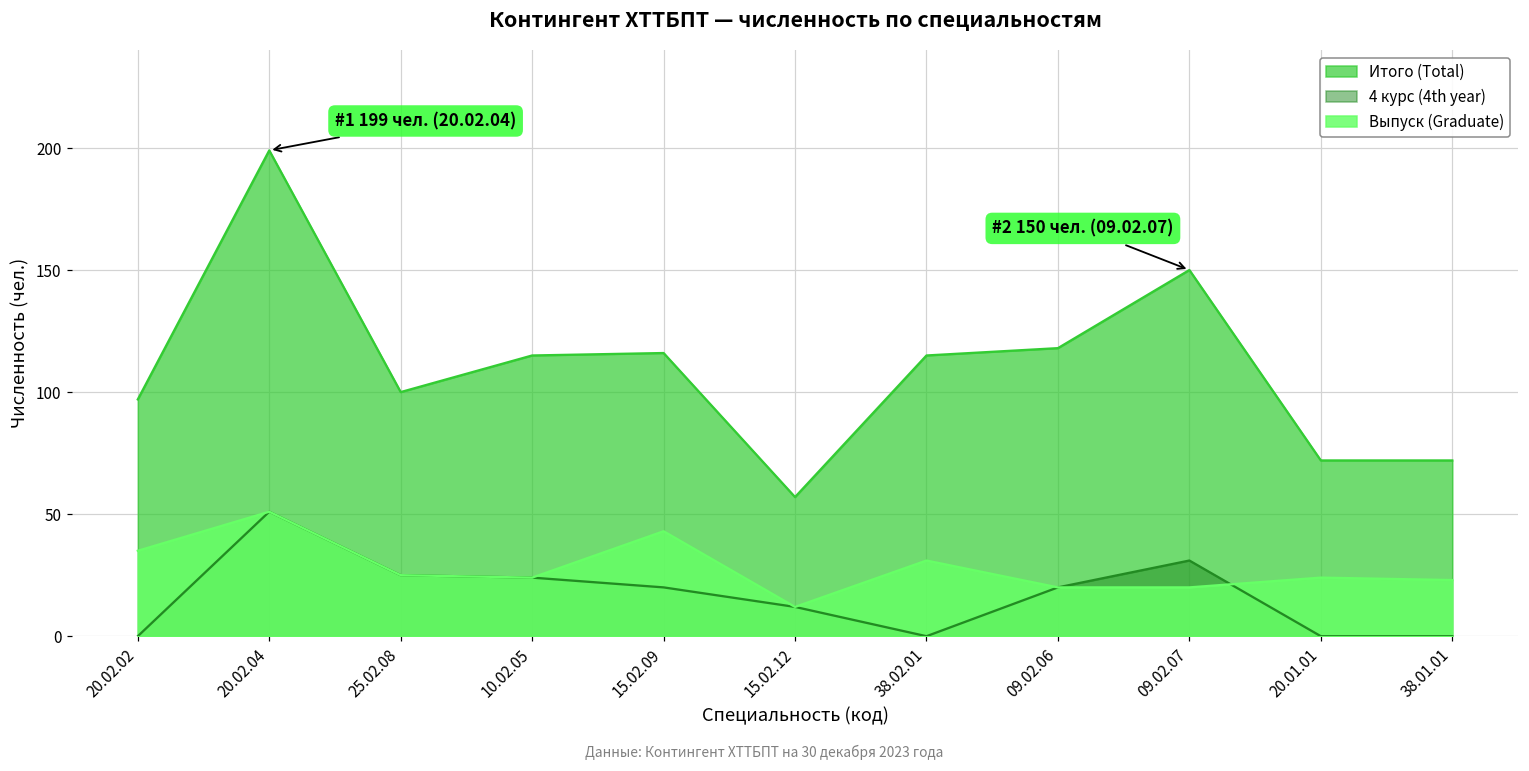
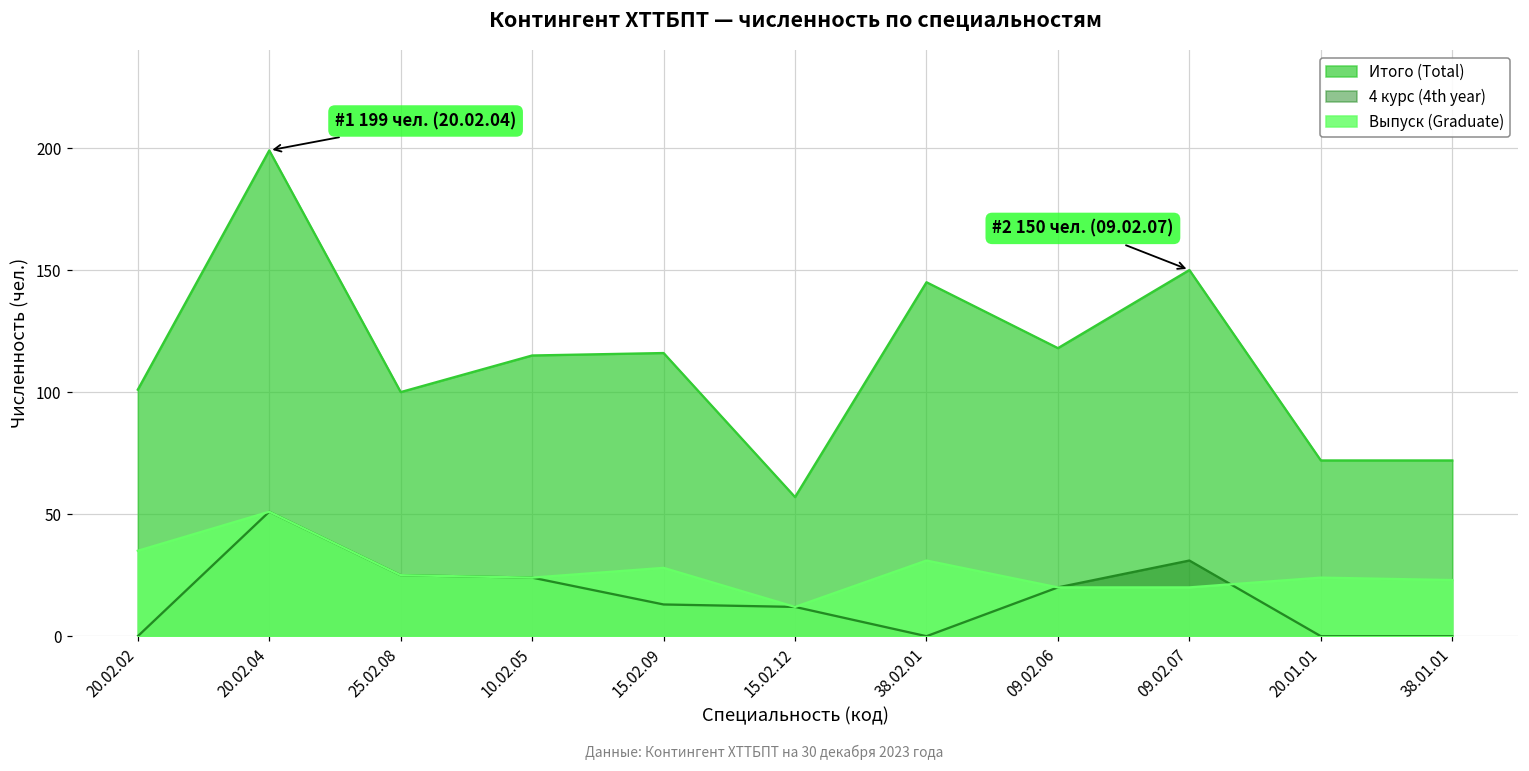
Итого (Total), 20.02.02: 97 -> 101
4 курс (4th year), 15.02.09: 20 -> 13
Выпуск (Graduate), 15.02.09: 43 -> 28
Итого (Total), 38.02.01: 115 -> 145
